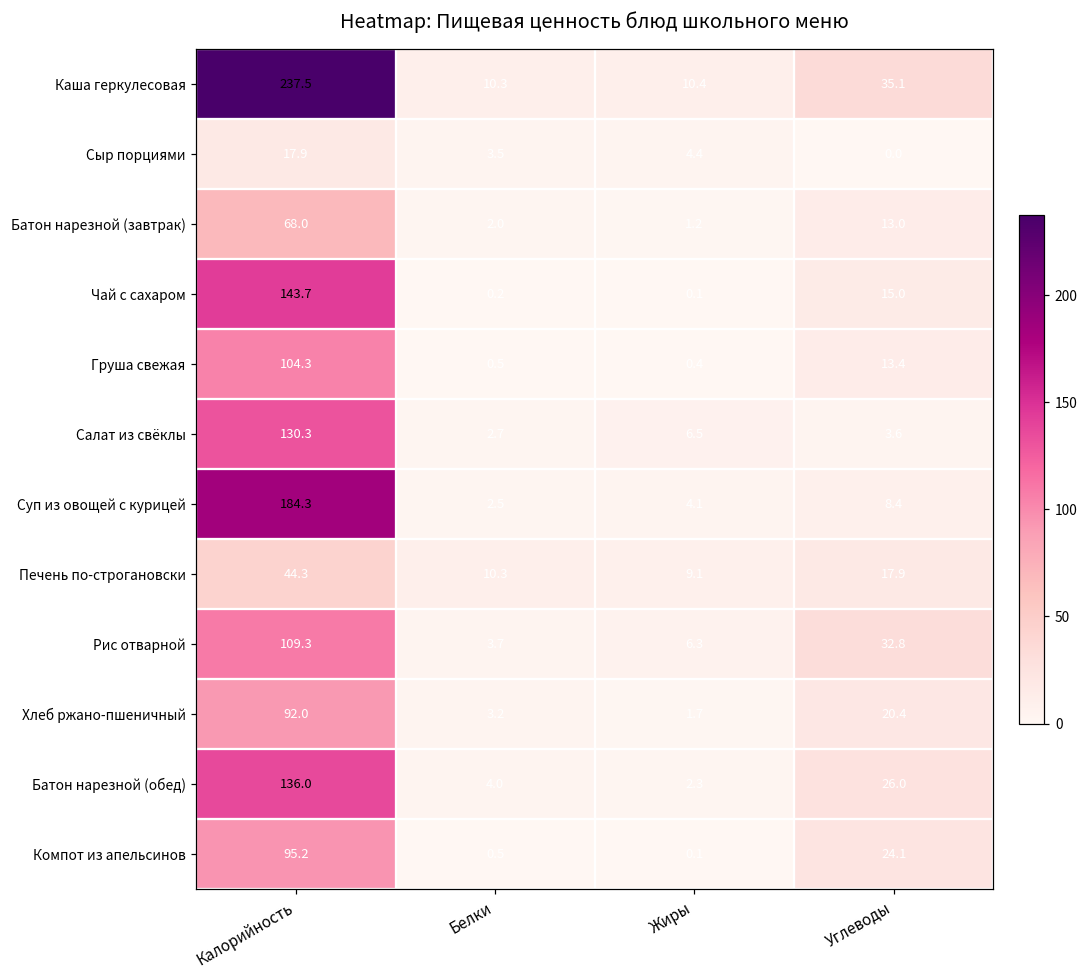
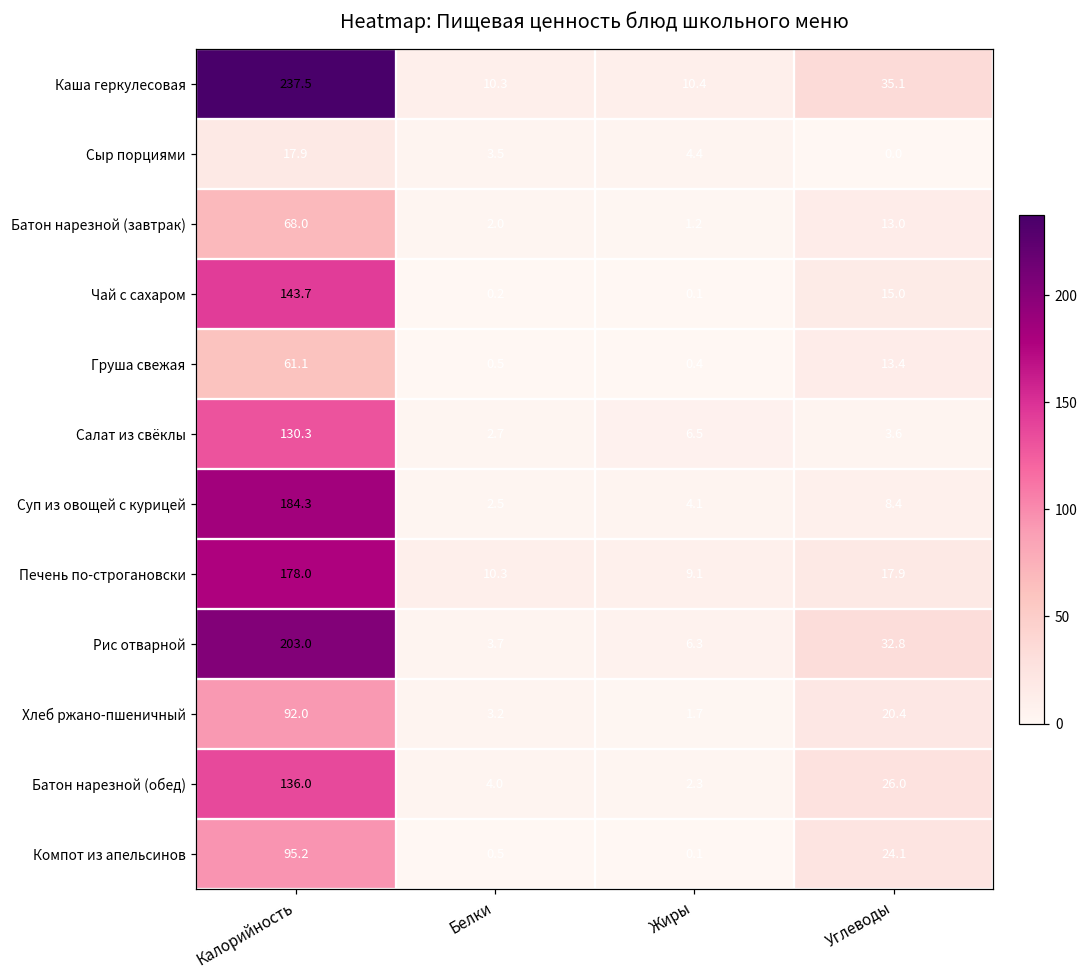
Груша свежая, Калорийность: 104.3 -> 61.1
Печень по-строгановски, Калорийность: 44.3 -> 178.0
Рис отварной, Калорийность: 109.3 -> 203.0
